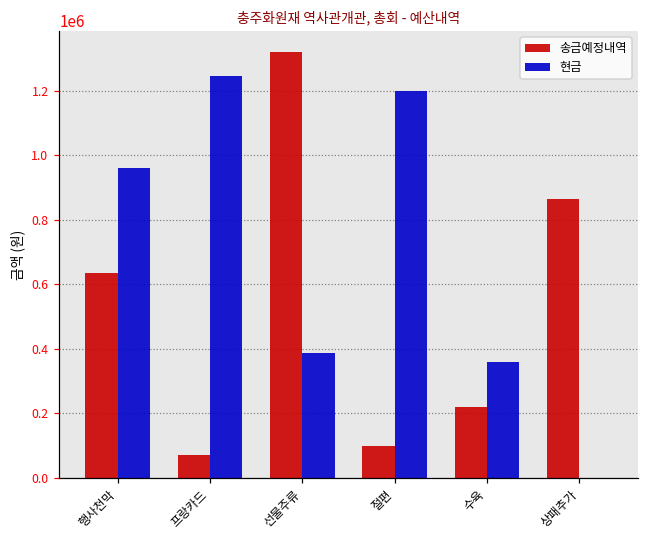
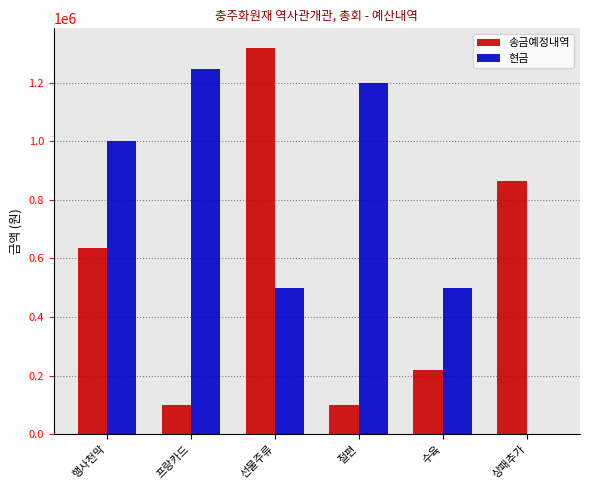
현금, 행사천막: 960000 -> 1000000
송금예정내역, 프랑카드: 70000 -> 100000
현금, 선물주류: 390000 -> 500000
현금, 수육: 360000 -> 500000
